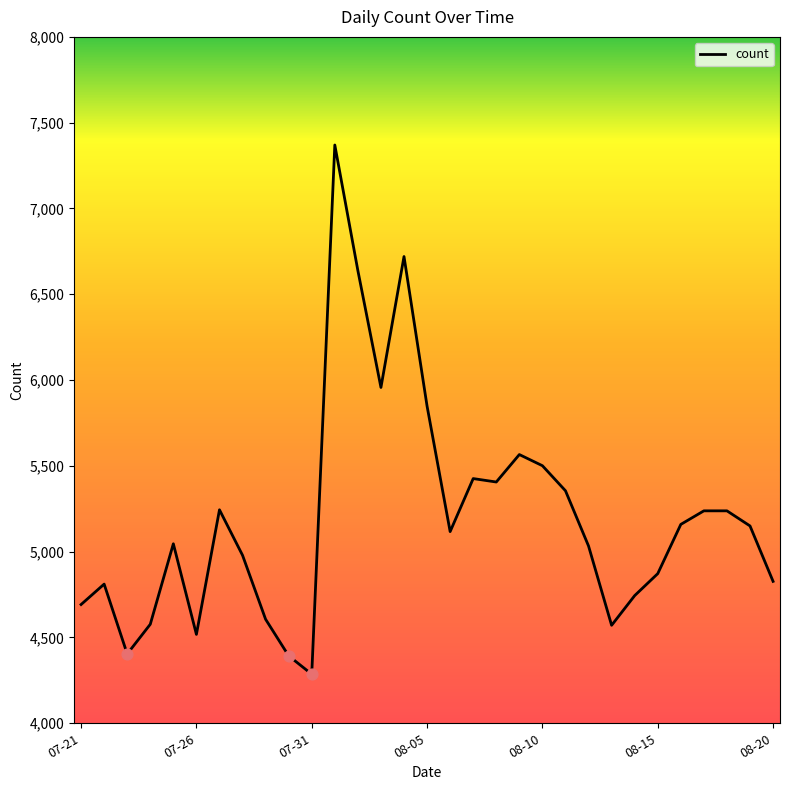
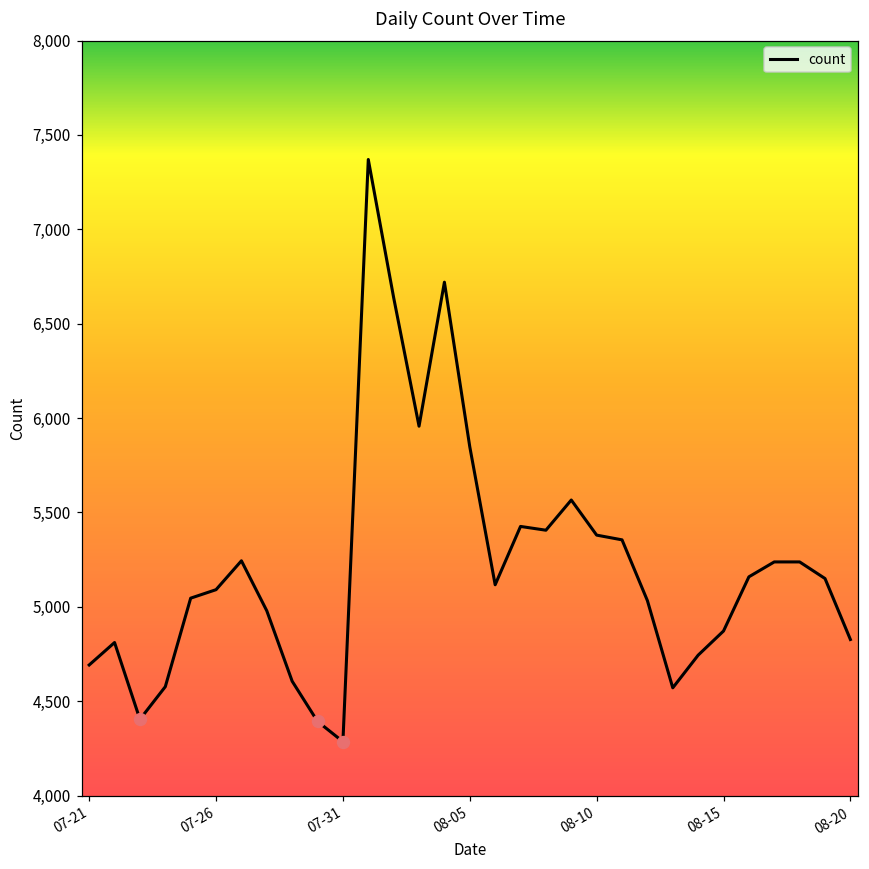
count, 07-26: 4,520 -> 5,090
count, 08-10: 5,500 -> 5,380
